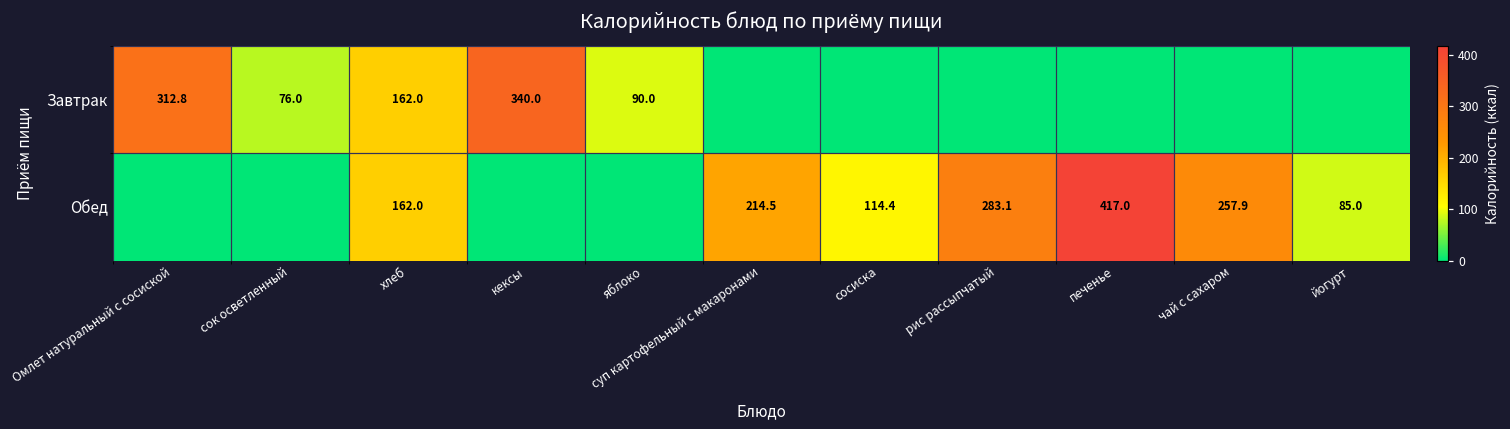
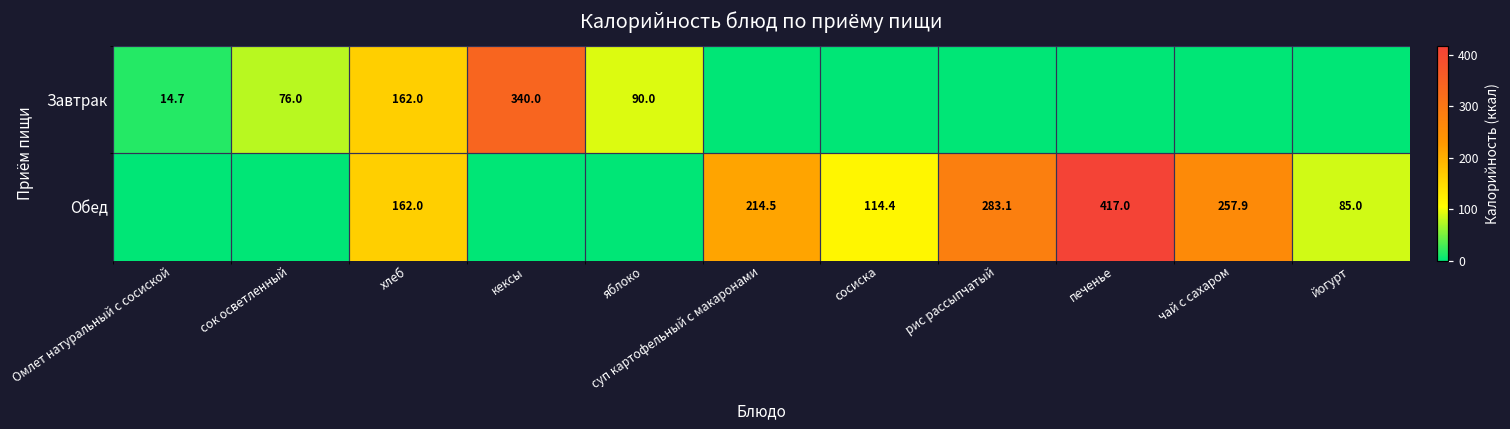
Завтрак, Омлет натуральный с сосиской: 312.8 -> 14.7
